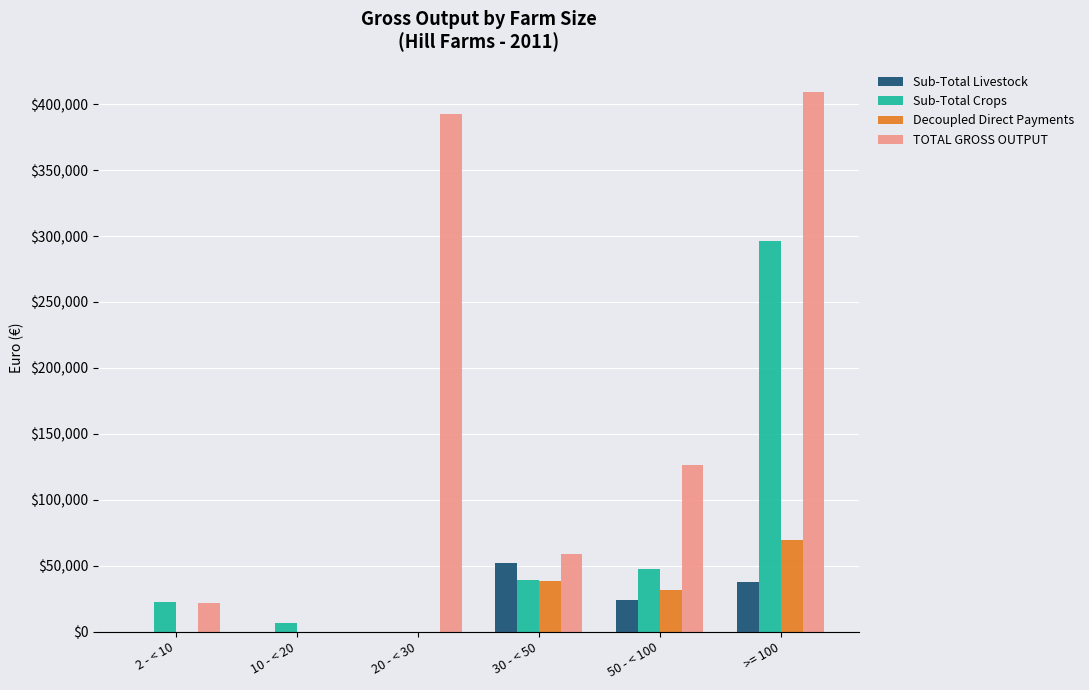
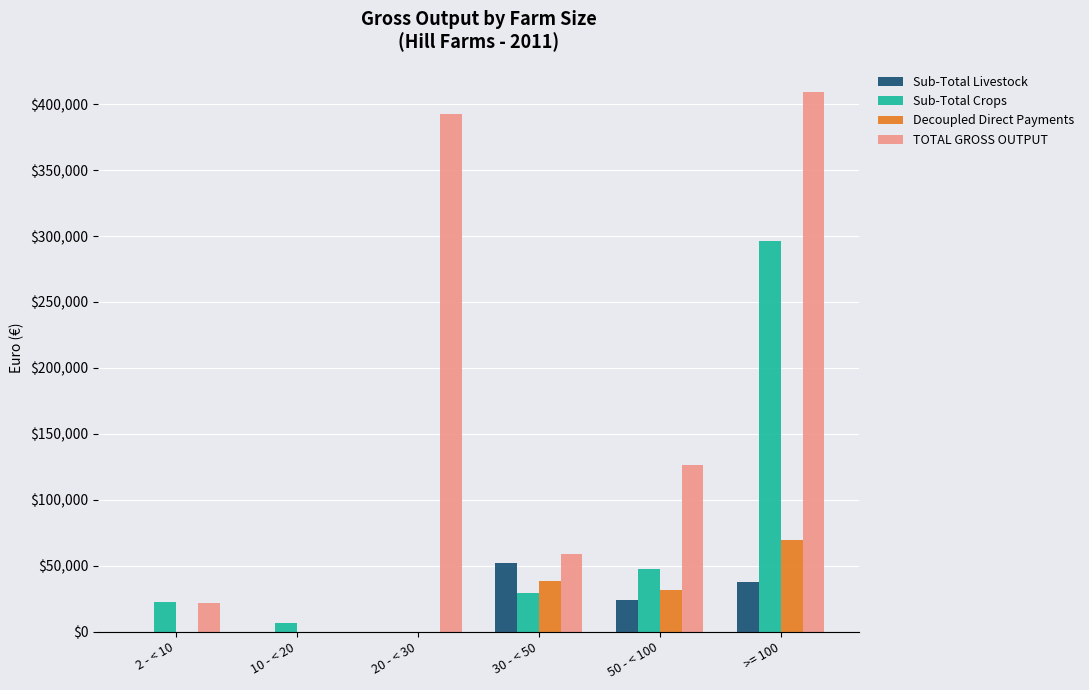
Sub-Total Crops, 30 - < 50: $39,000 -> $29,000
